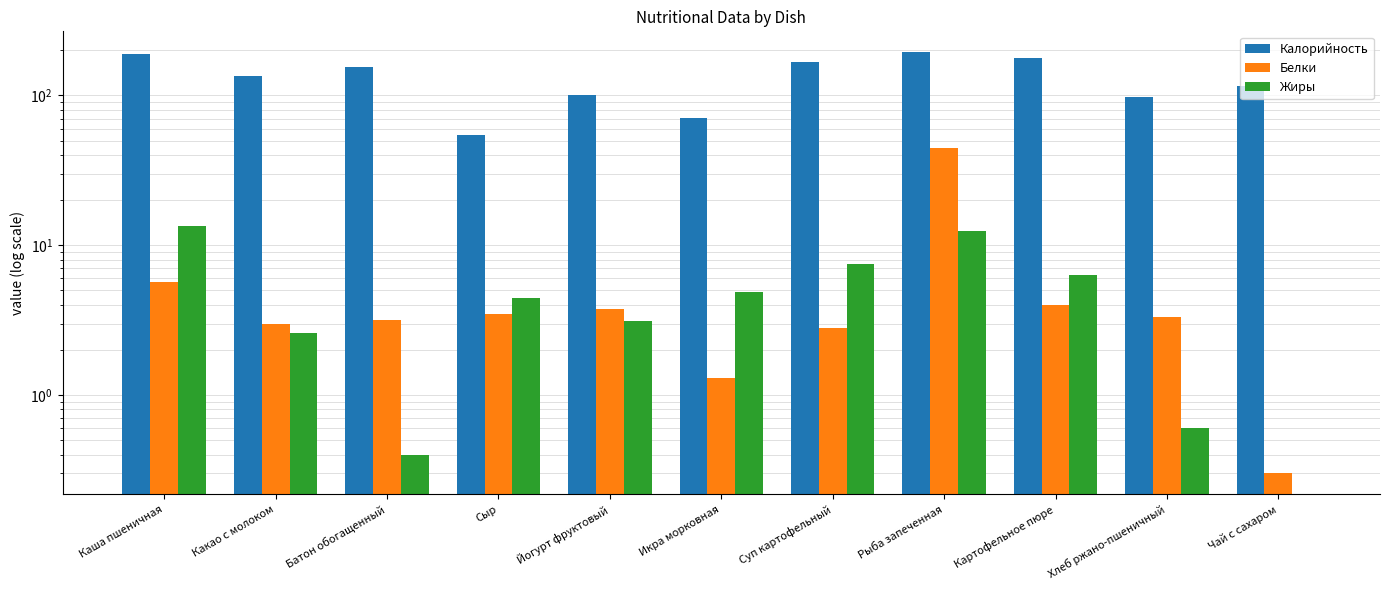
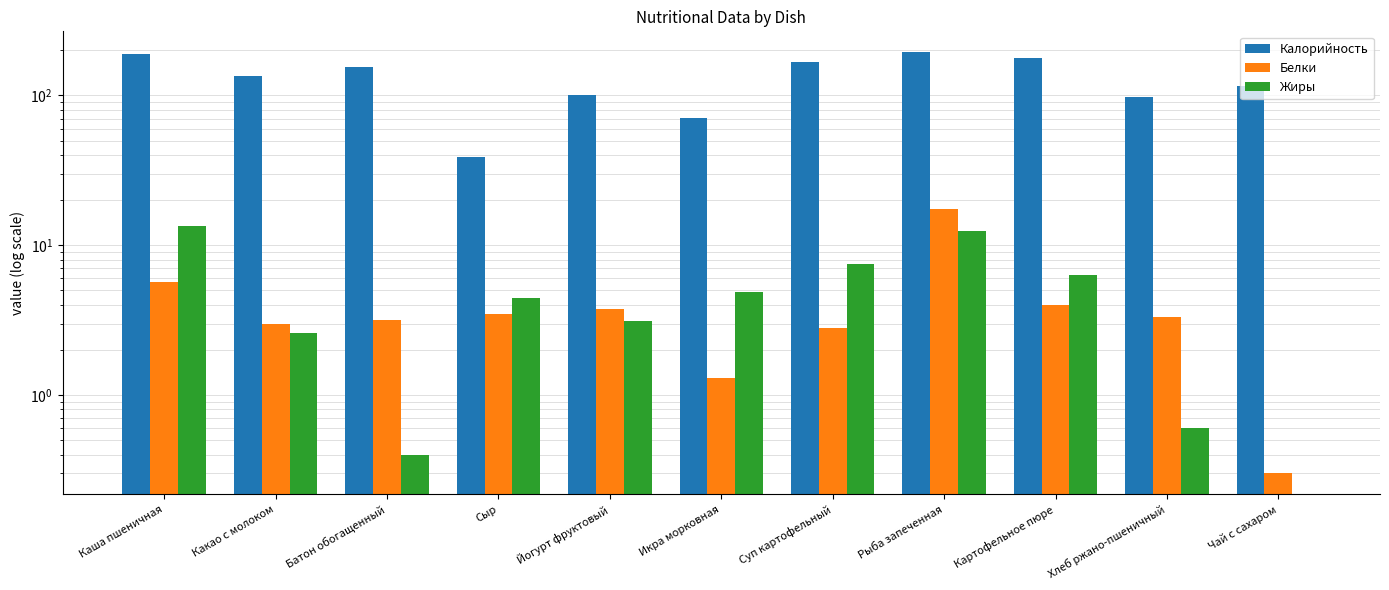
Калорийность, Сыр: 55 -> 39
Белки, Рыба запеченная: 44 -> 18
